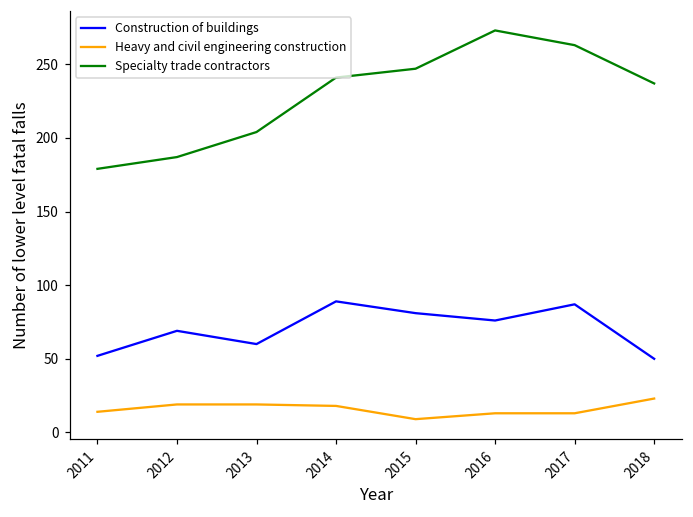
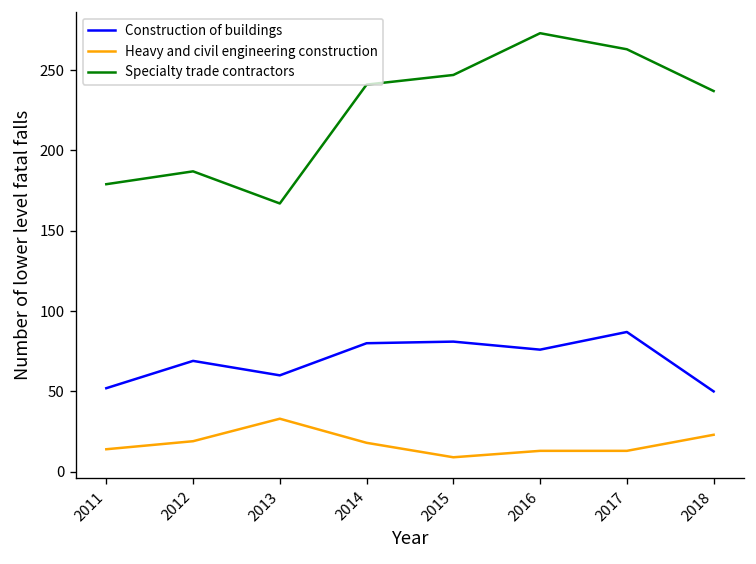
Heavy and civil engineering construction, 2013: 19 -> 33
Specialty trade contractors, 2013: 204 -> 167
Construction of buildings, 2014: 89 -> 80
